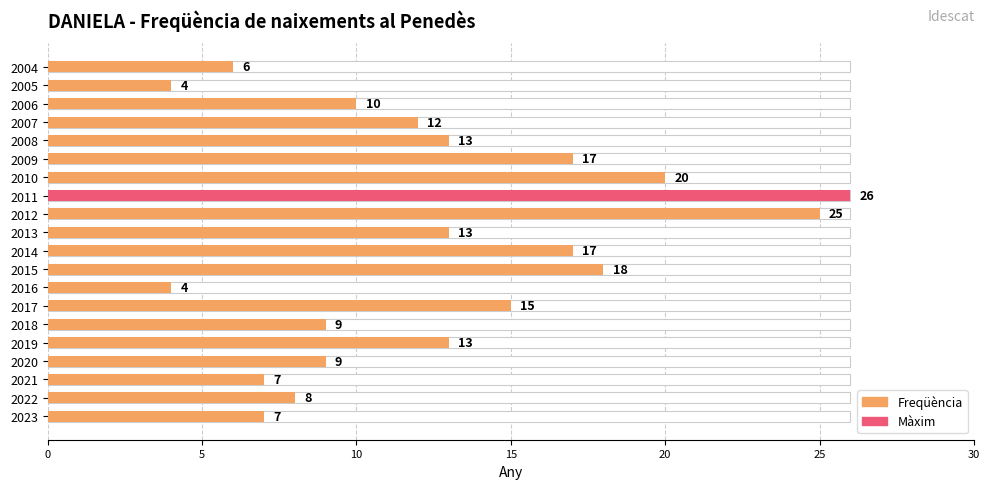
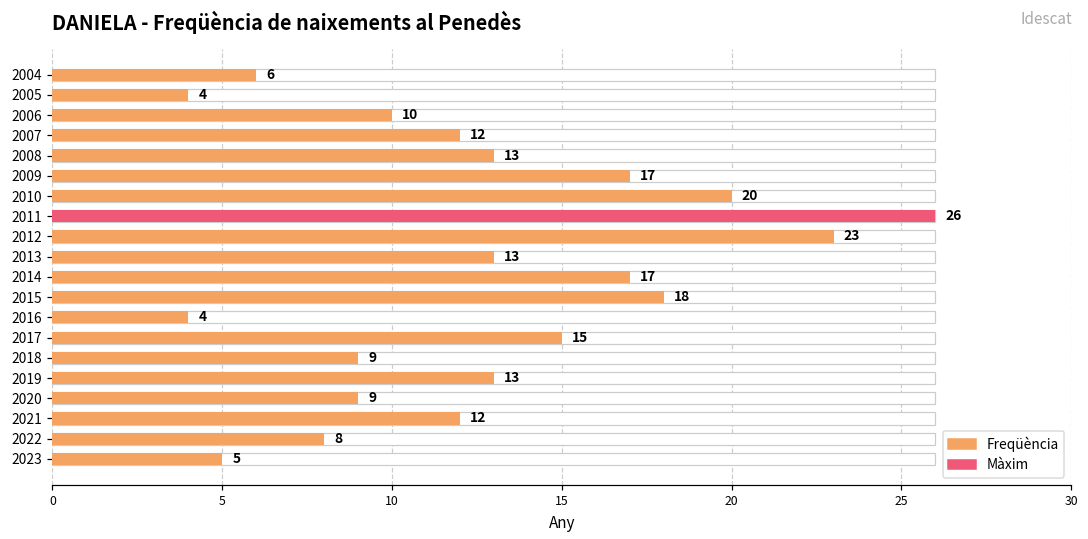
Freqüència, 2012: 25 -> 23
Freqüència, 2021: 7 -> 12
Freqüència, 2023: 7 -> 5
